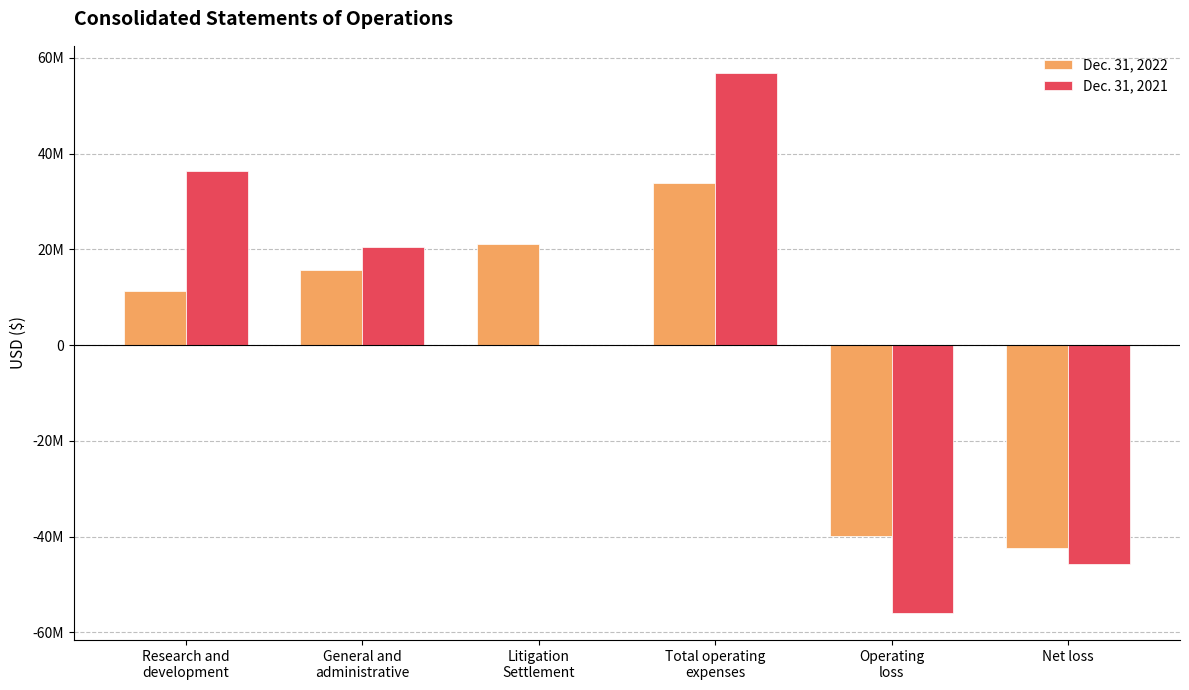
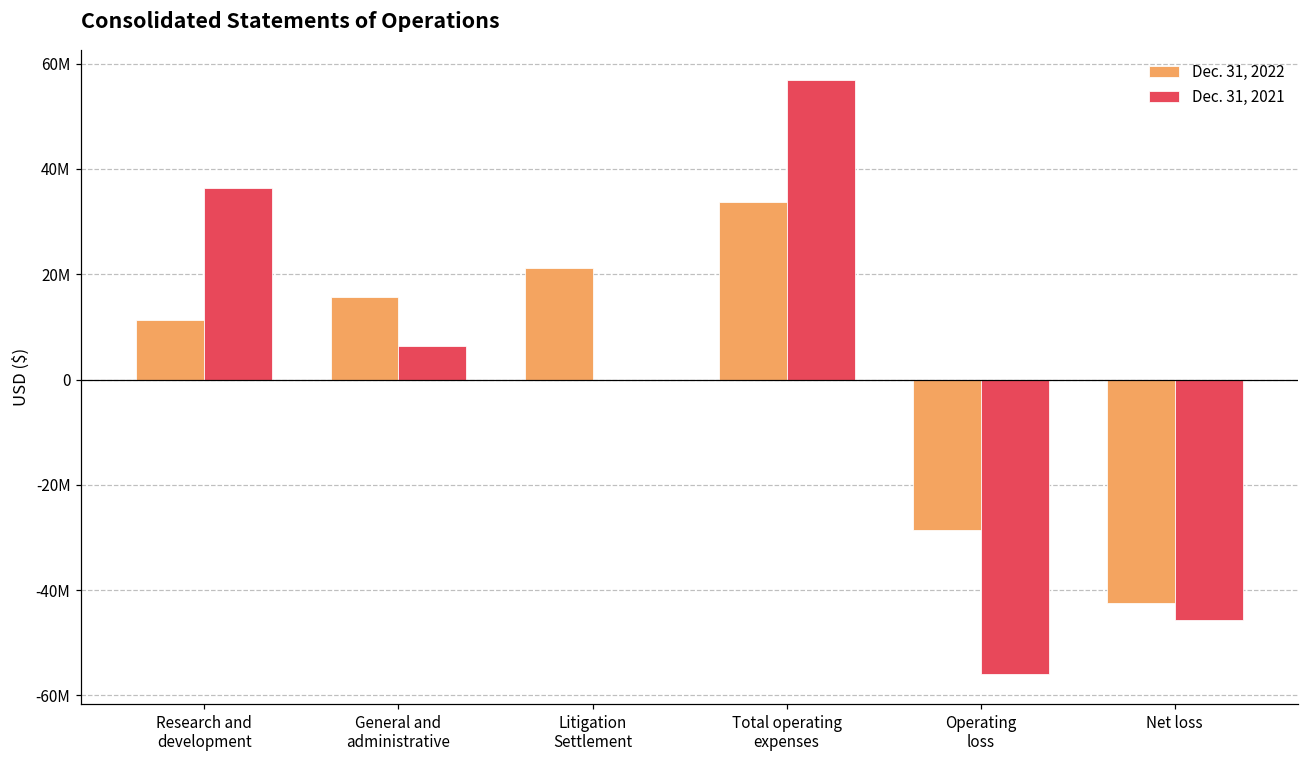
Dec. 31, 2021, General and administrative: 20000000 -> 6000000
Dec. 31, 2022, Operating loss: -40000000 -> -29000000
